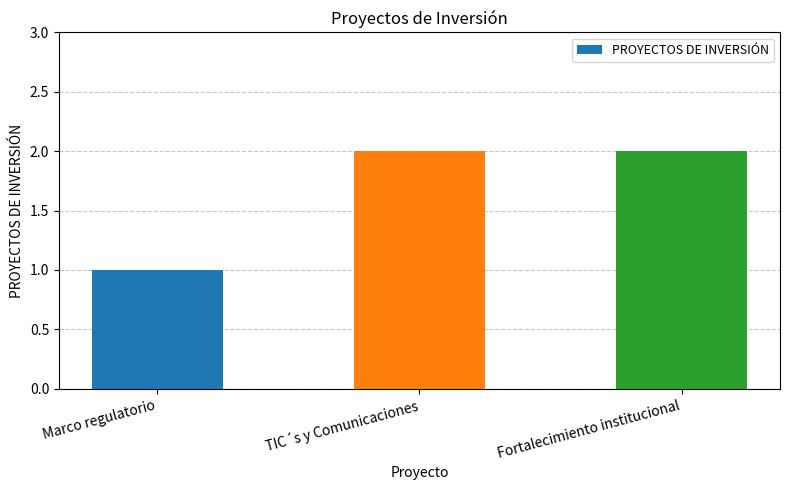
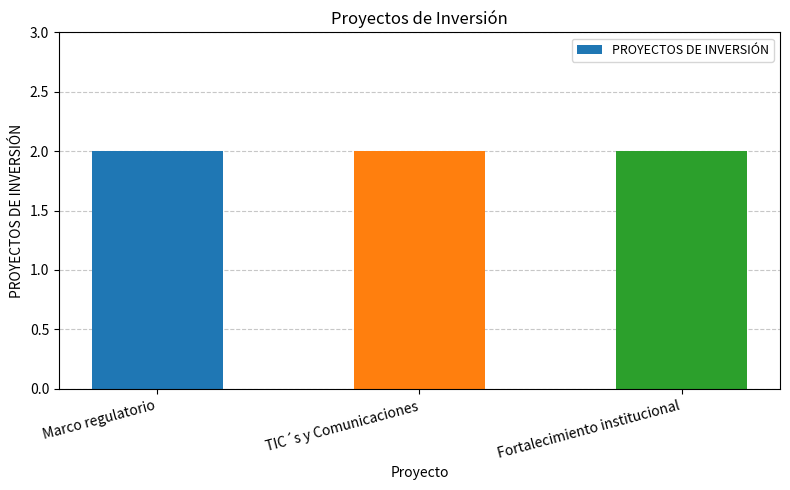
Marco regulatorio: 1 -> 2
